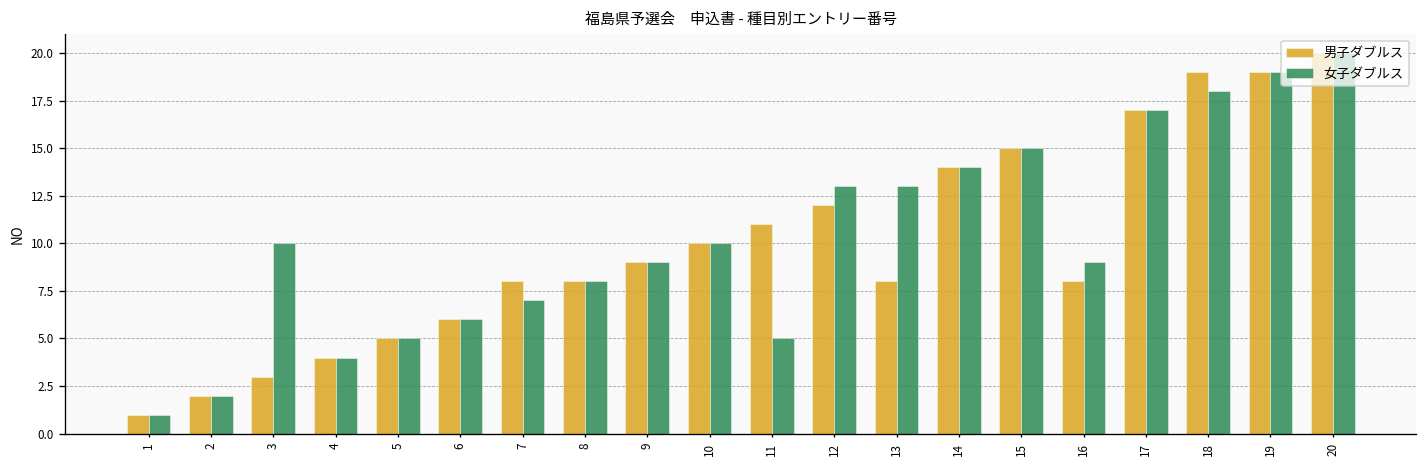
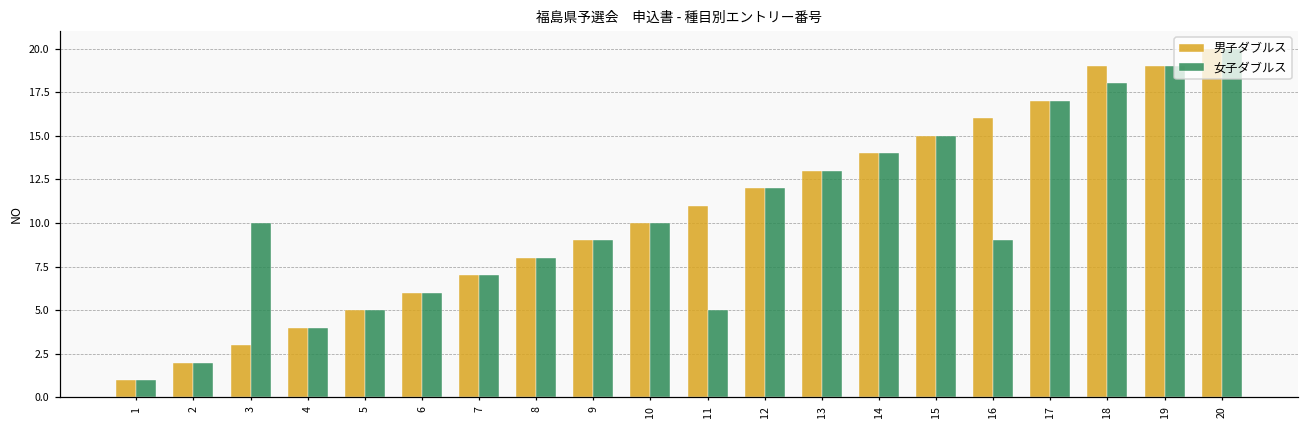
男子ダブルス, 7: 8 -> 7
女子ダブルス, 12: 13 -> 12
男子ダブルス, 13: 8 -> 13
男子ダブルス, 16: 8 -> 16
